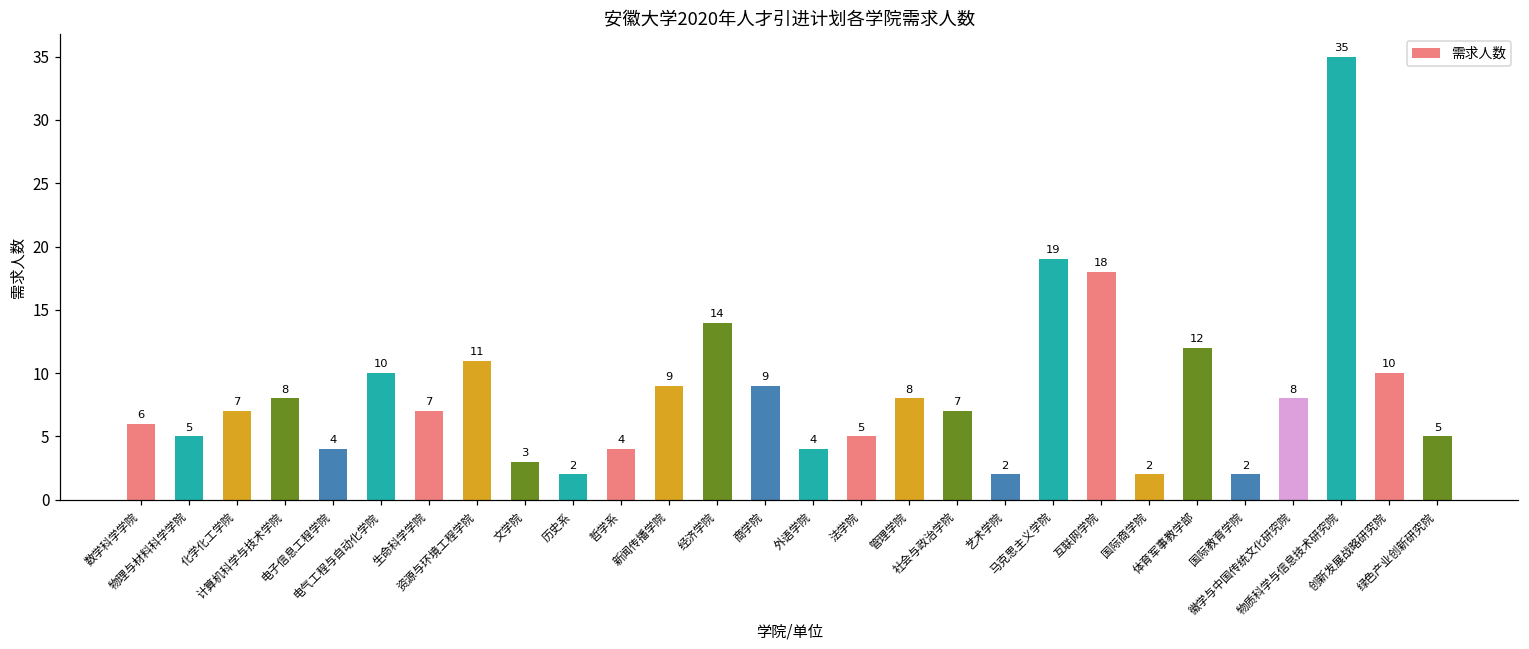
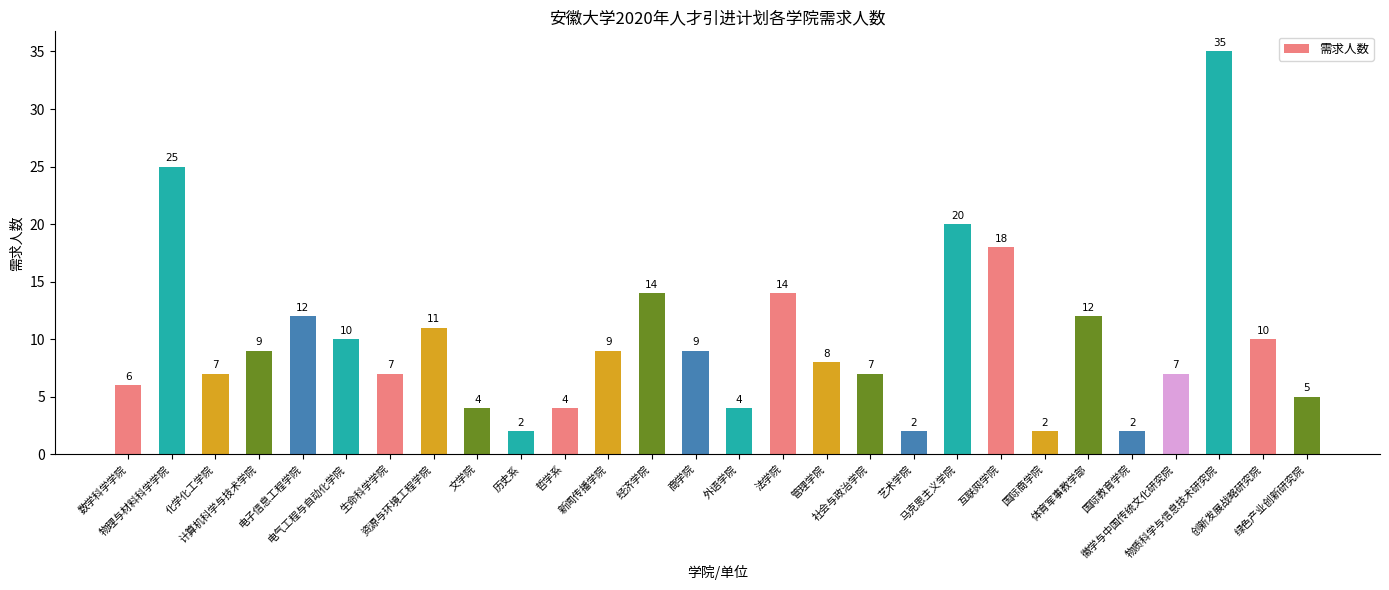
物理与材料科学学院: 5 -> 25
计算机科学与技术学院: 8 -> 9
电子信息工程学院: 4 -> 12
文学院: 3 -> 4
法学院: 5 -> 14
马克思主义学院: 19 -> 20
徽学与中国传统文化研究院: 8 -> 7
